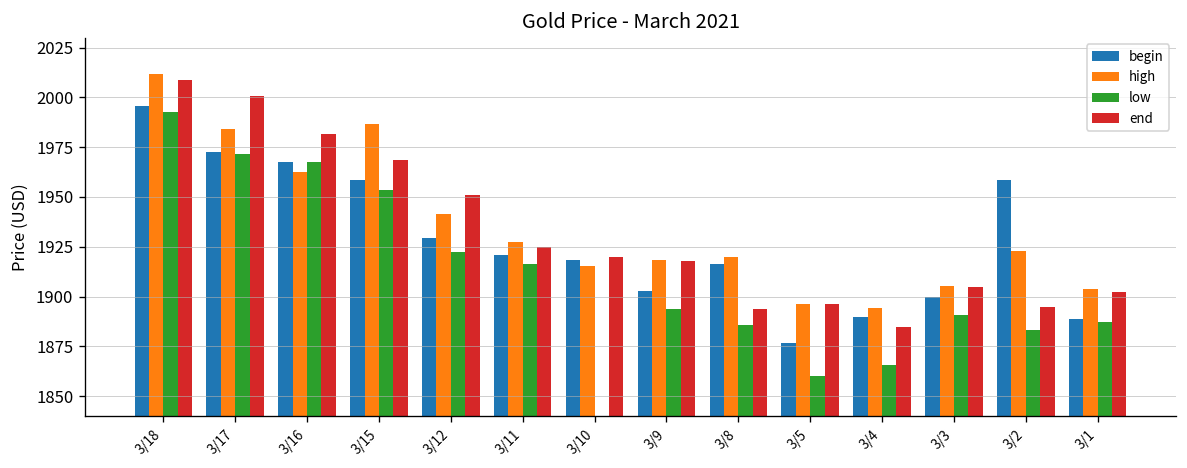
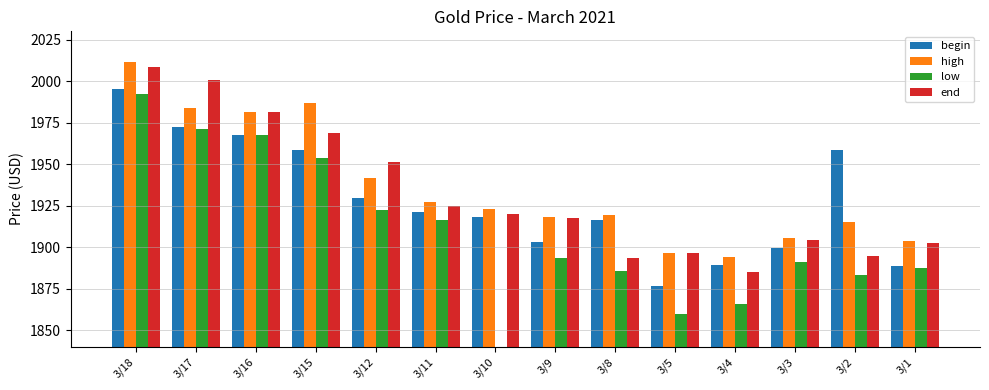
high, 3/16: 1963 -> 1982
high, 3/10: 1916 -> 1923
high, 3/2: 1923 -> 1915
